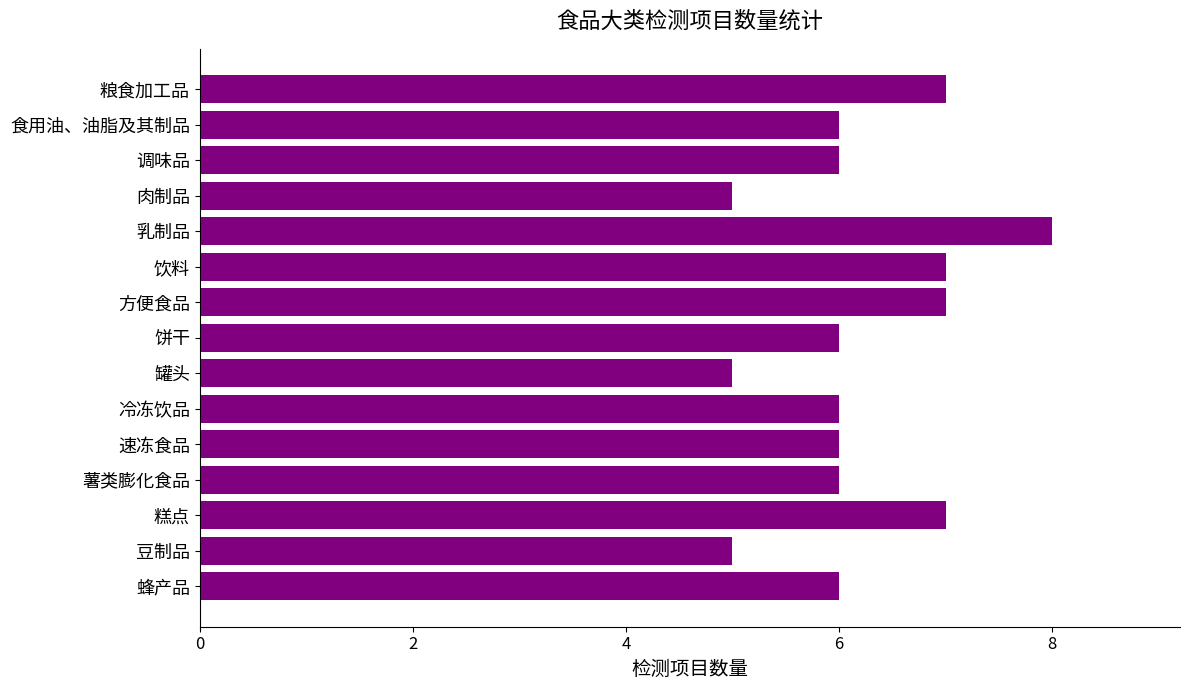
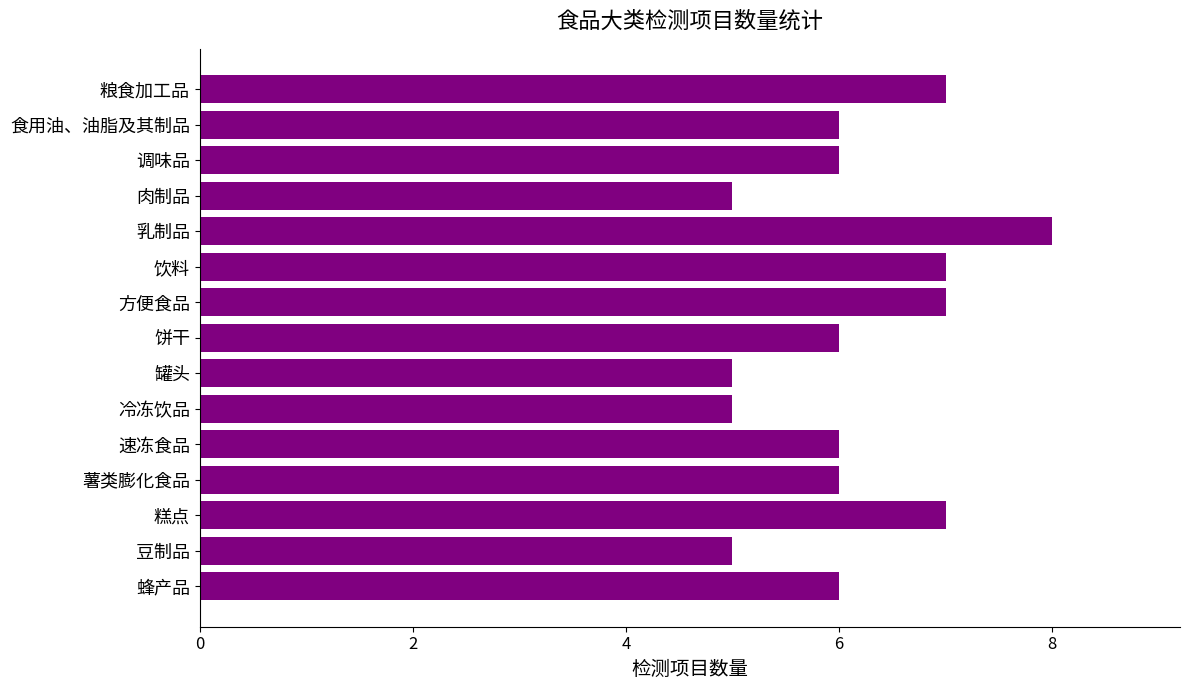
冷冻饮品: 6 -> 5
